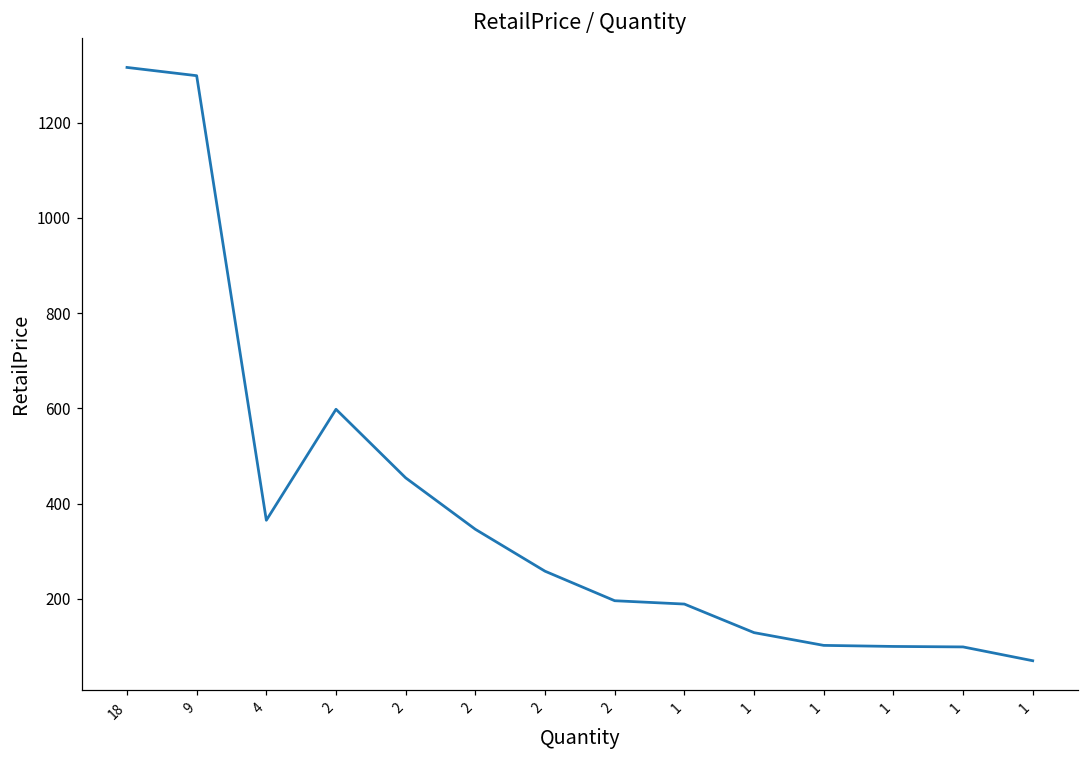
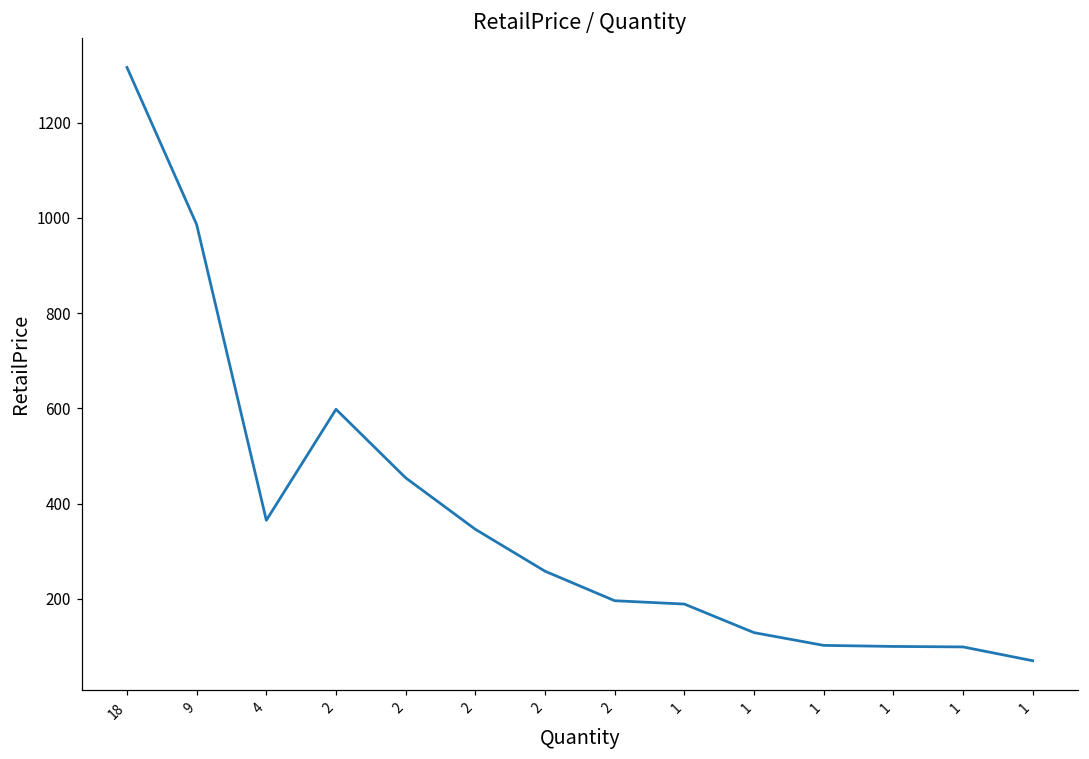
9: 1300 -> 990
